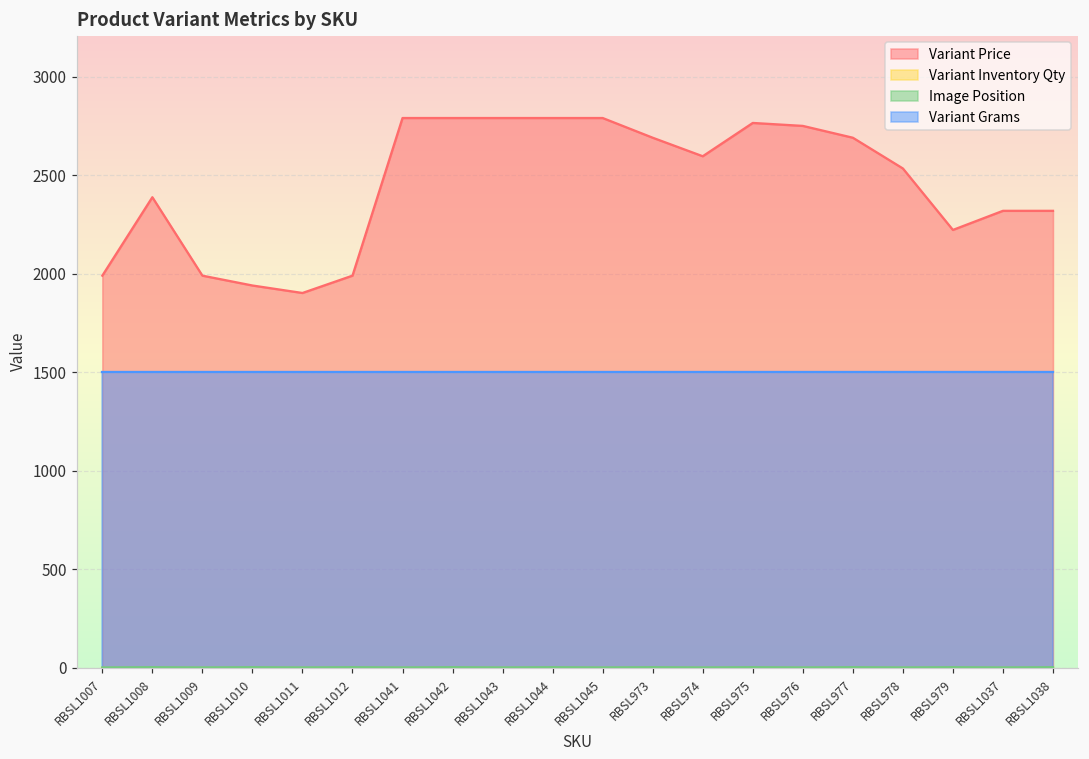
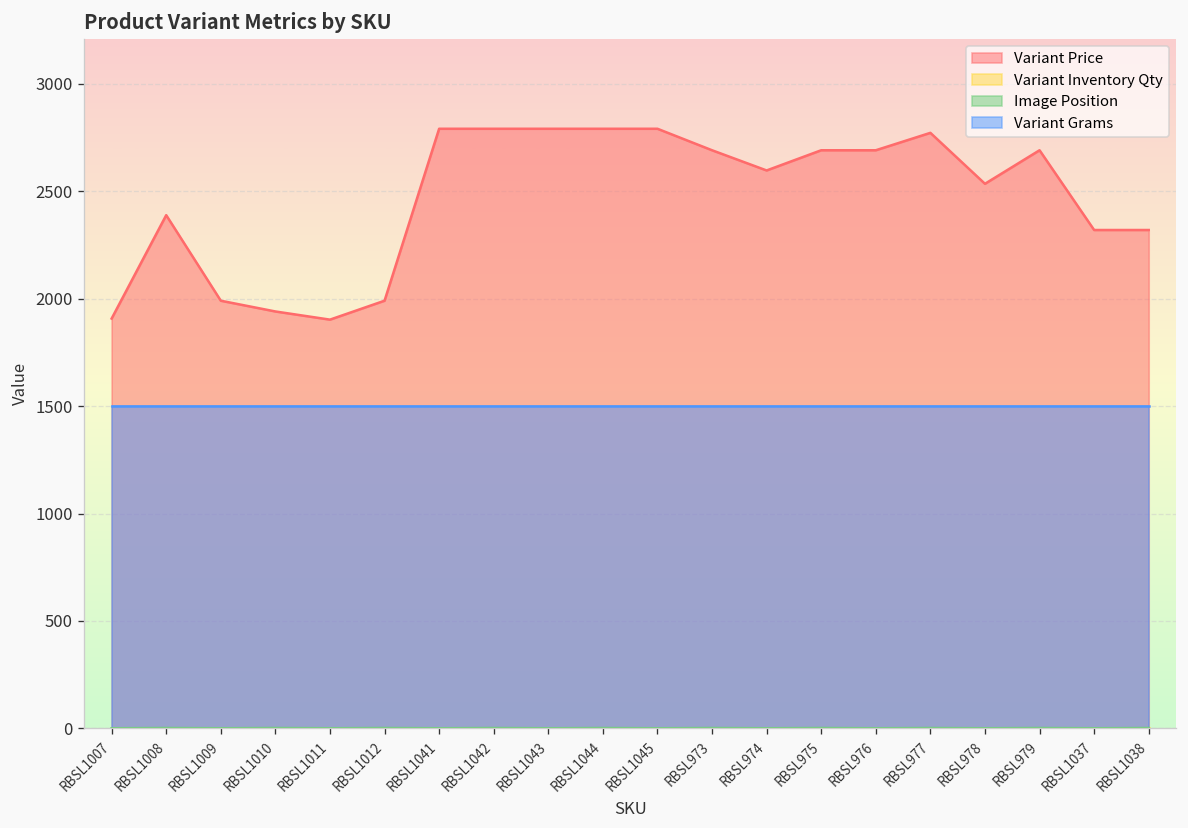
Variant Price, RBSL1007: 1990 -> 1910
Variant Price, RBSL975: 2770 -> 2690
Variant Price, RBSL976: 2750 -> 2690
Variant Price, RBSL977: 2690 -> 2770
Variant Price, RBSL979: 2220 -> 2690
